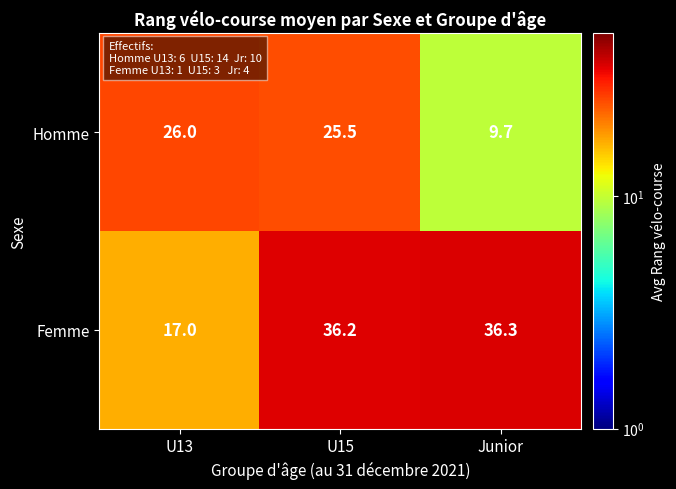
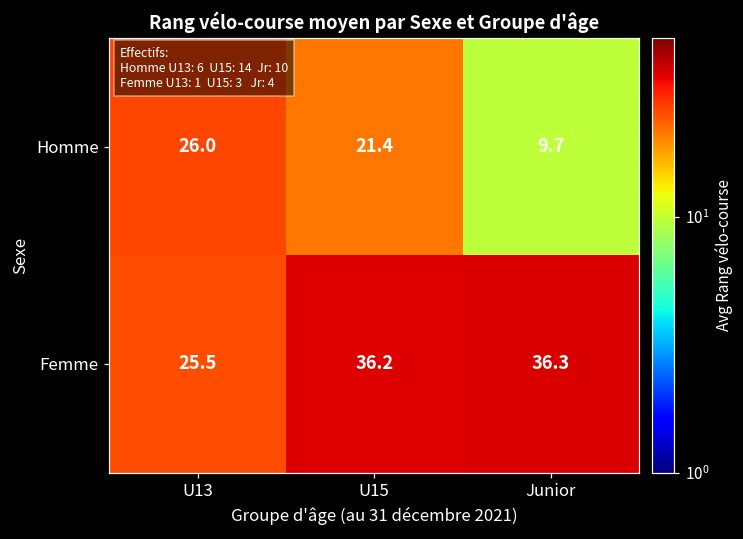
Homme, U15: 25.5 -> 21.4
Femme, U13: 17.0 -> 25.5
